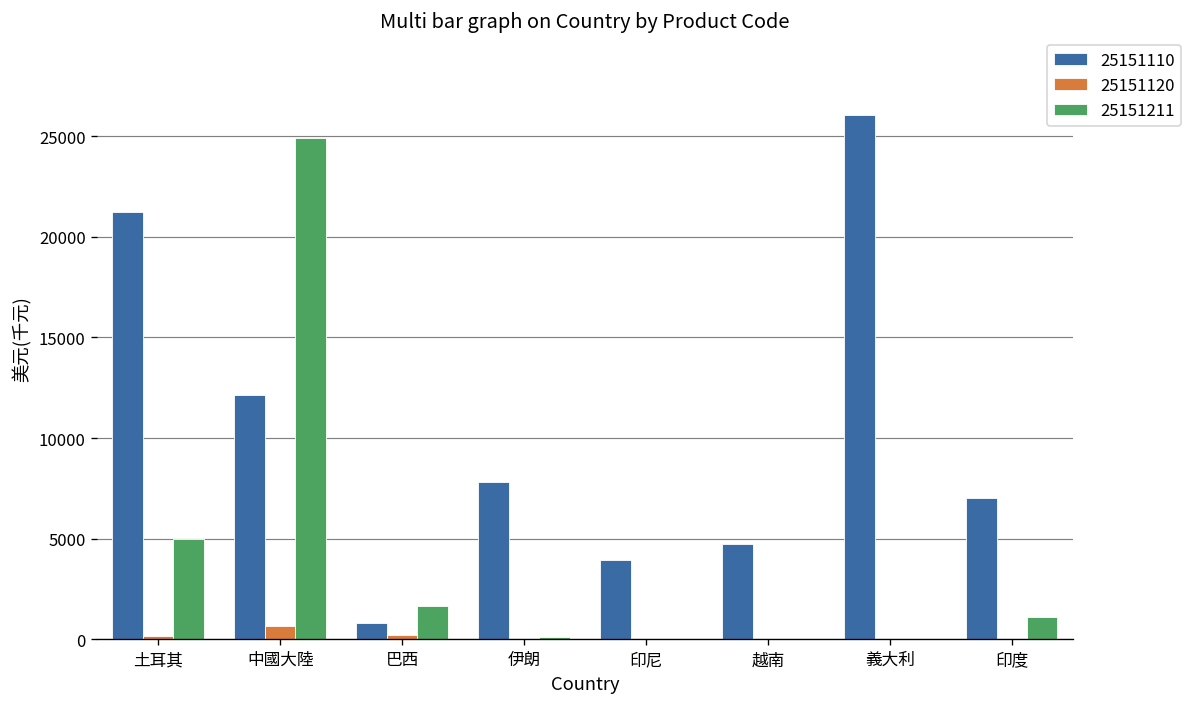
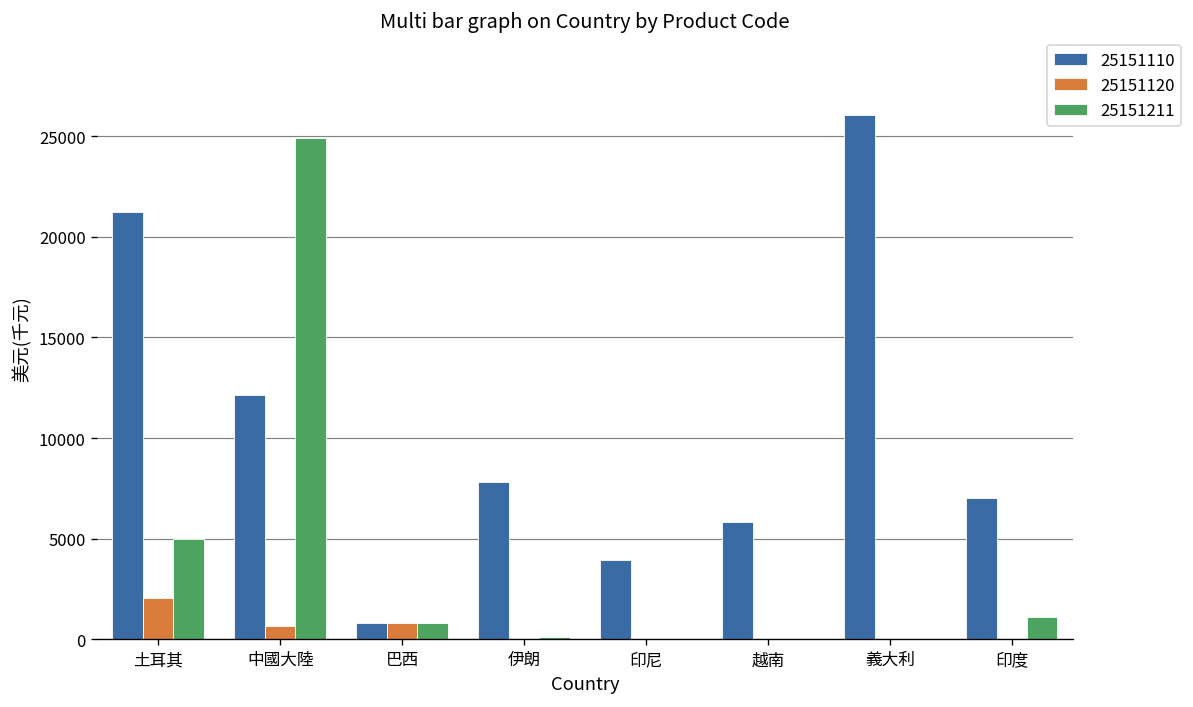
25151120, 土耳其: 200 -> 2100
25151120, 巴西: 200 -> 800
25151211, 巴西: 1600 -> 800
25151110, 越南: 4700 -> 5800
